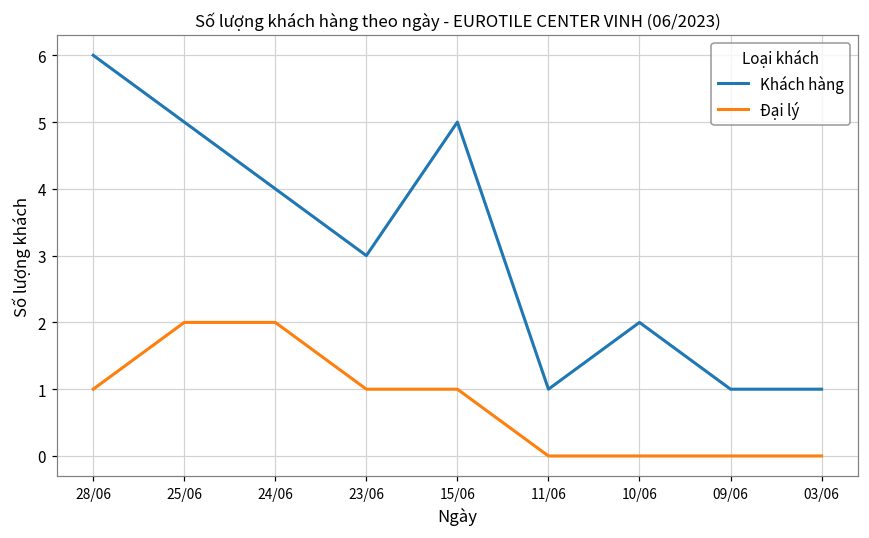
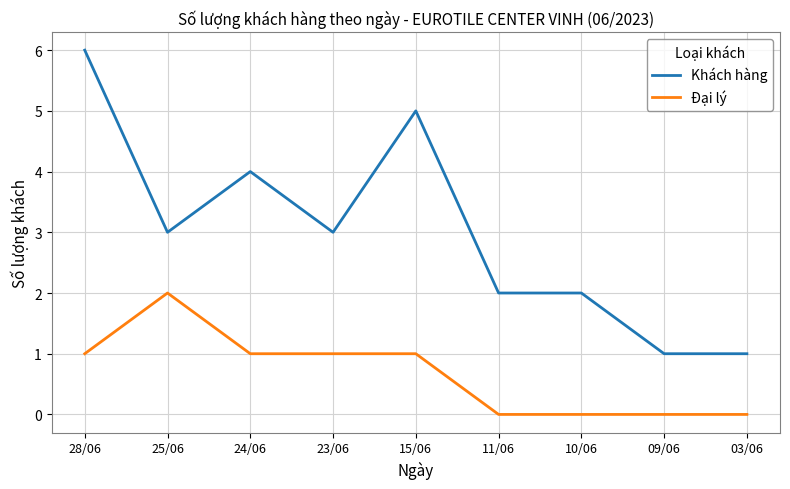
Khách hàng, 25/06: 5 -> 3
Đại lý, 24/06: 2 -> 1
Khách hàng, 11/06: 1 -> 2
